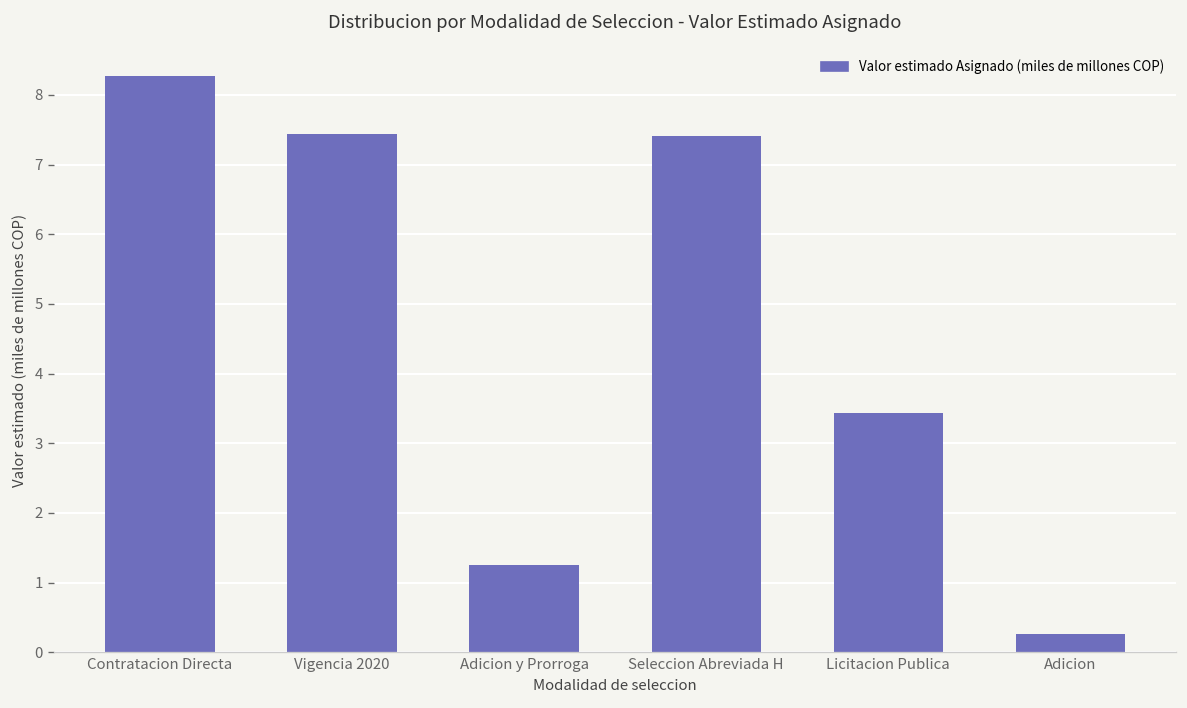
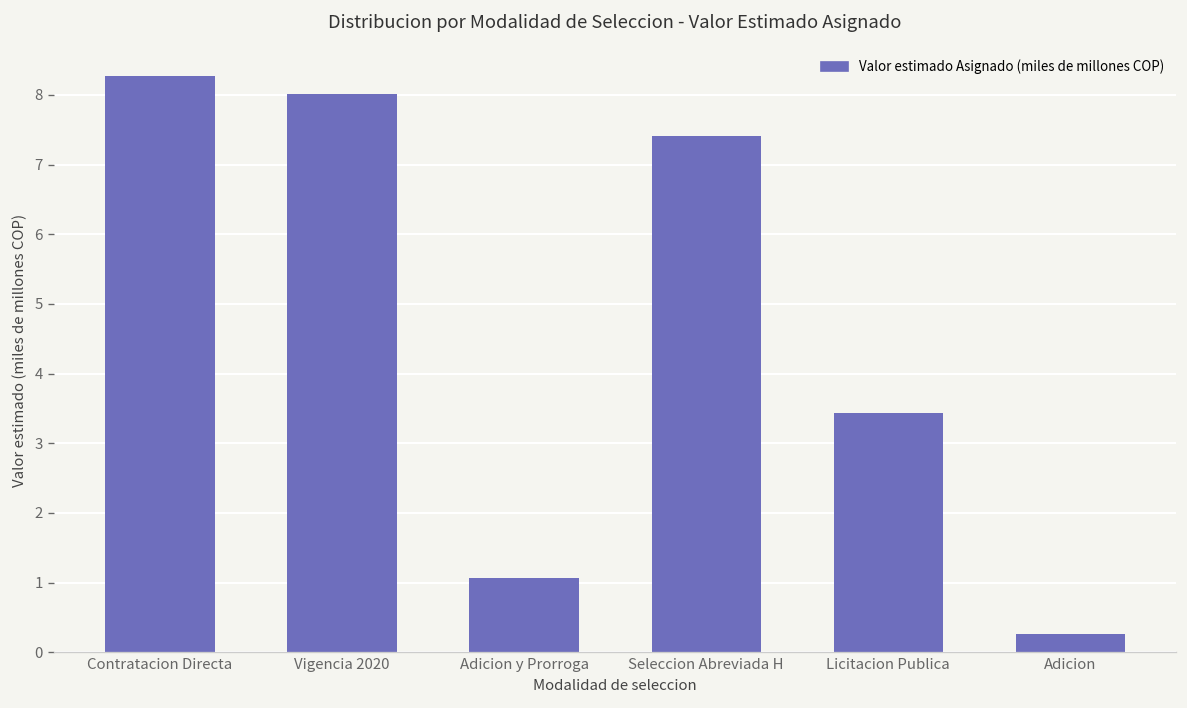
Vigencia 2020: 7.4 -> 8.0
Adicion y Prorroga: 1.2 -> 1.1
